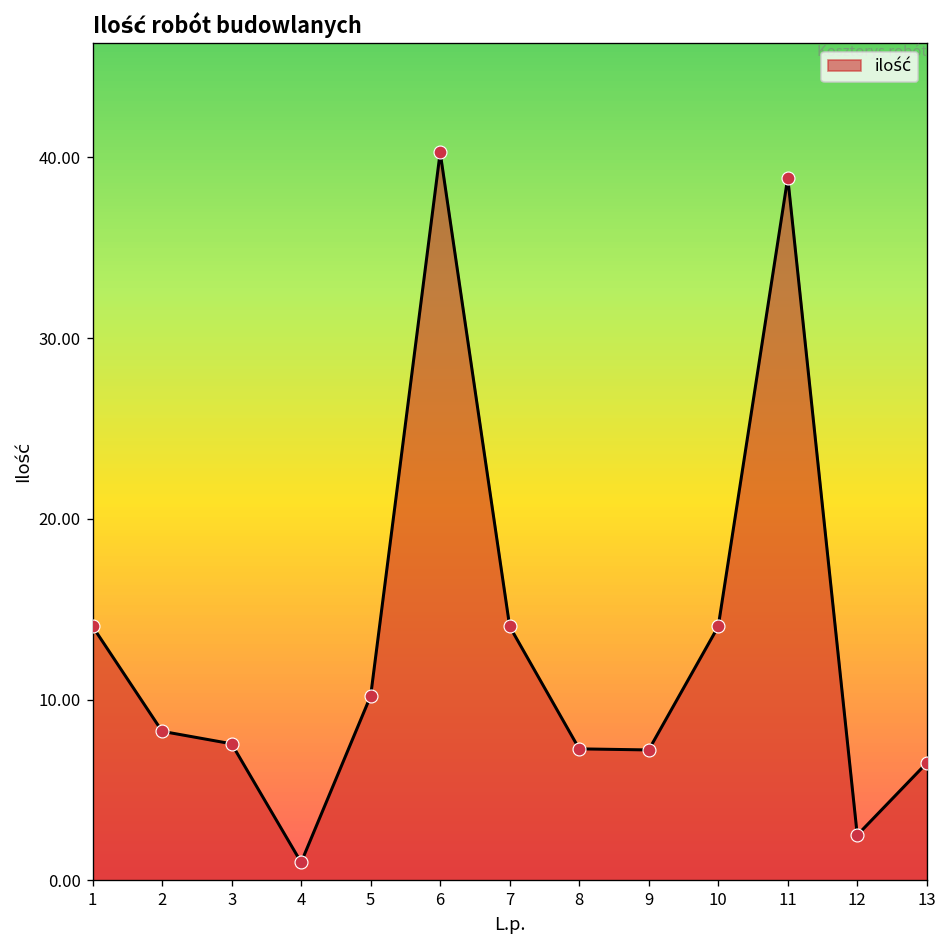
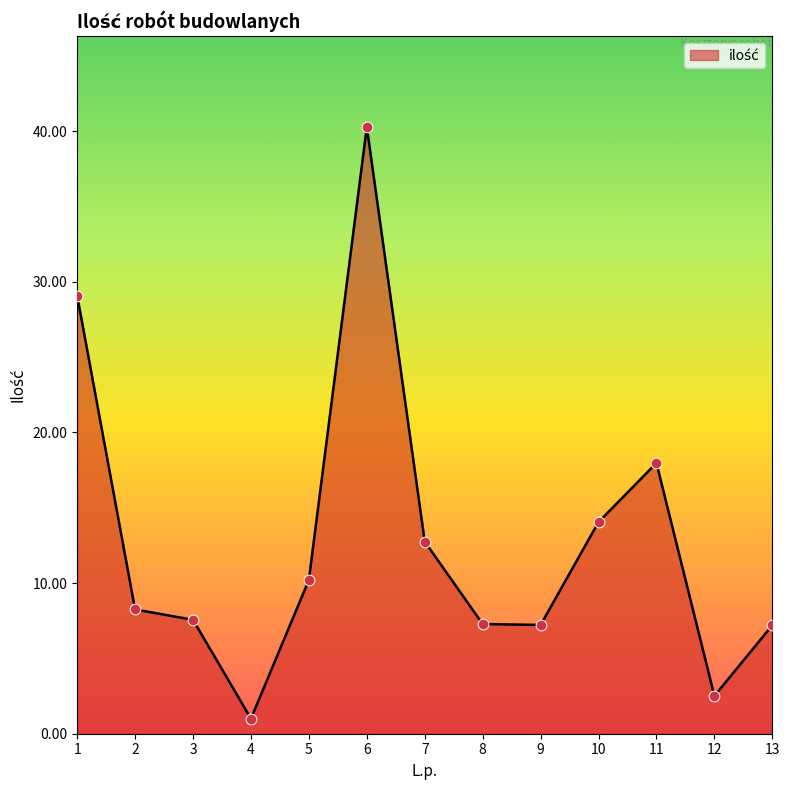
1: 14.1 -> 29.1
7: 14.1 -> 12.8
11: 38.9 -> 18.0
13: 6.5 -> 7.2
